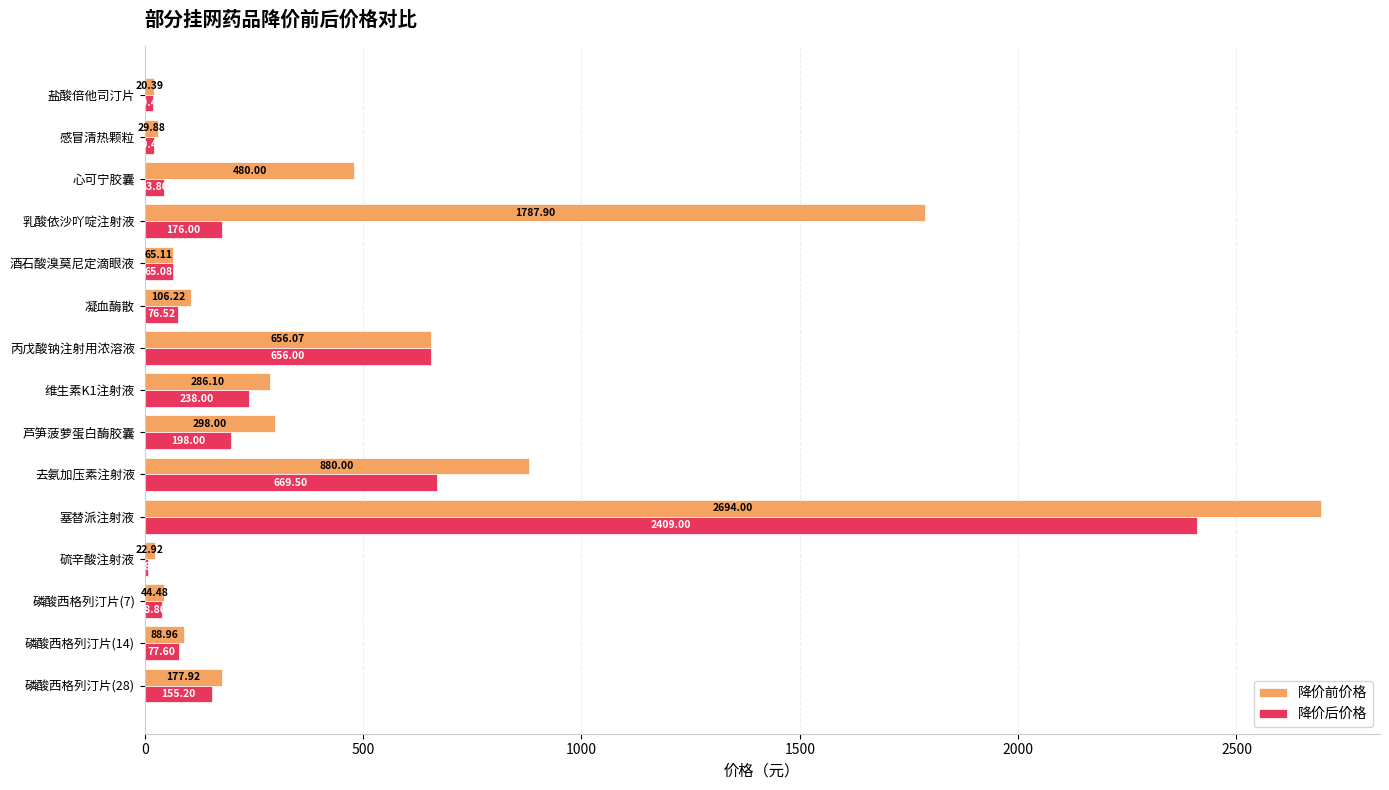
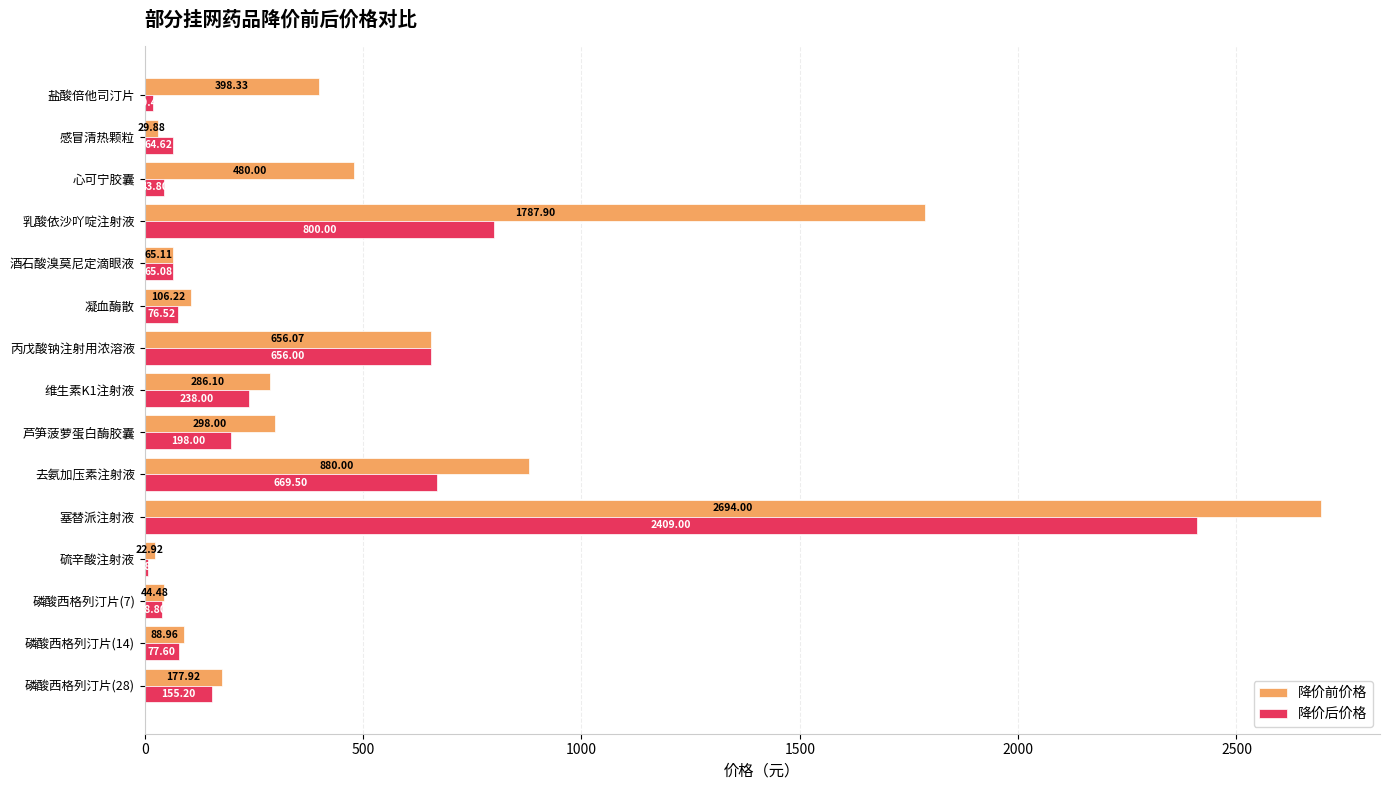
降价前价格, 盐酸倍他司汀片: 20.39 -> 398.33
降价后价格, 感冒清热颗粒: 20 -> 60
降价后价格, 乳酸依沙吖啶注射液: 176.00 -> 800.00
